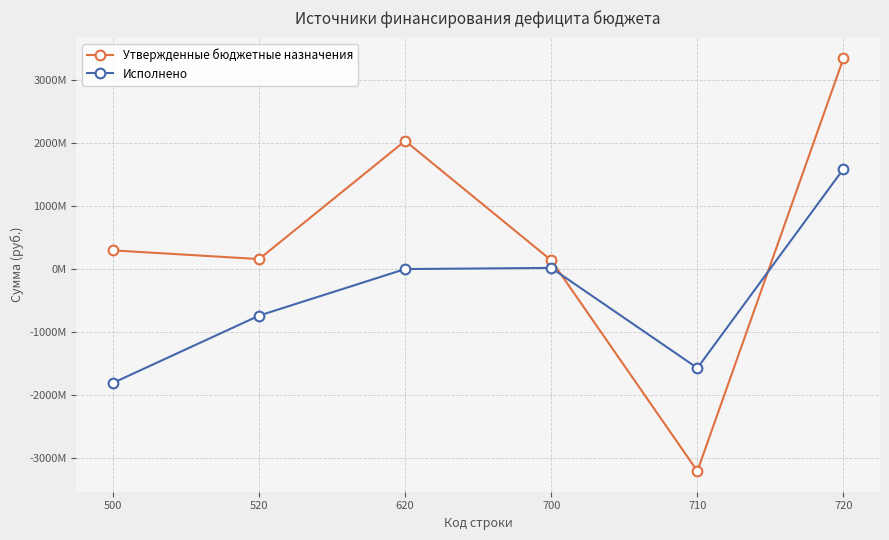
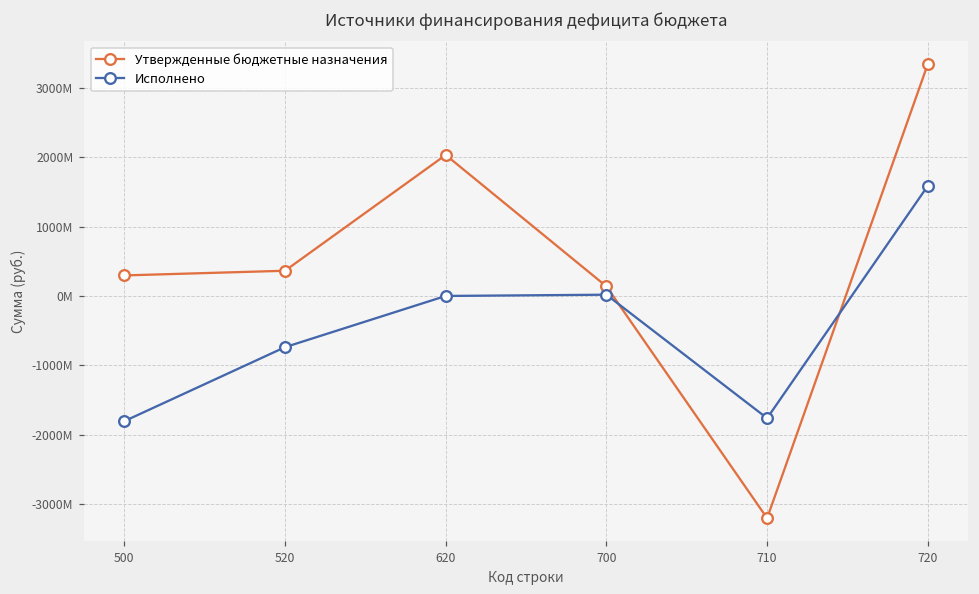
Утвержденные бюджетные назначения, 520: 200000000 -> 400000000
Исполнено, 710: -1600000000 -> -1800000000
